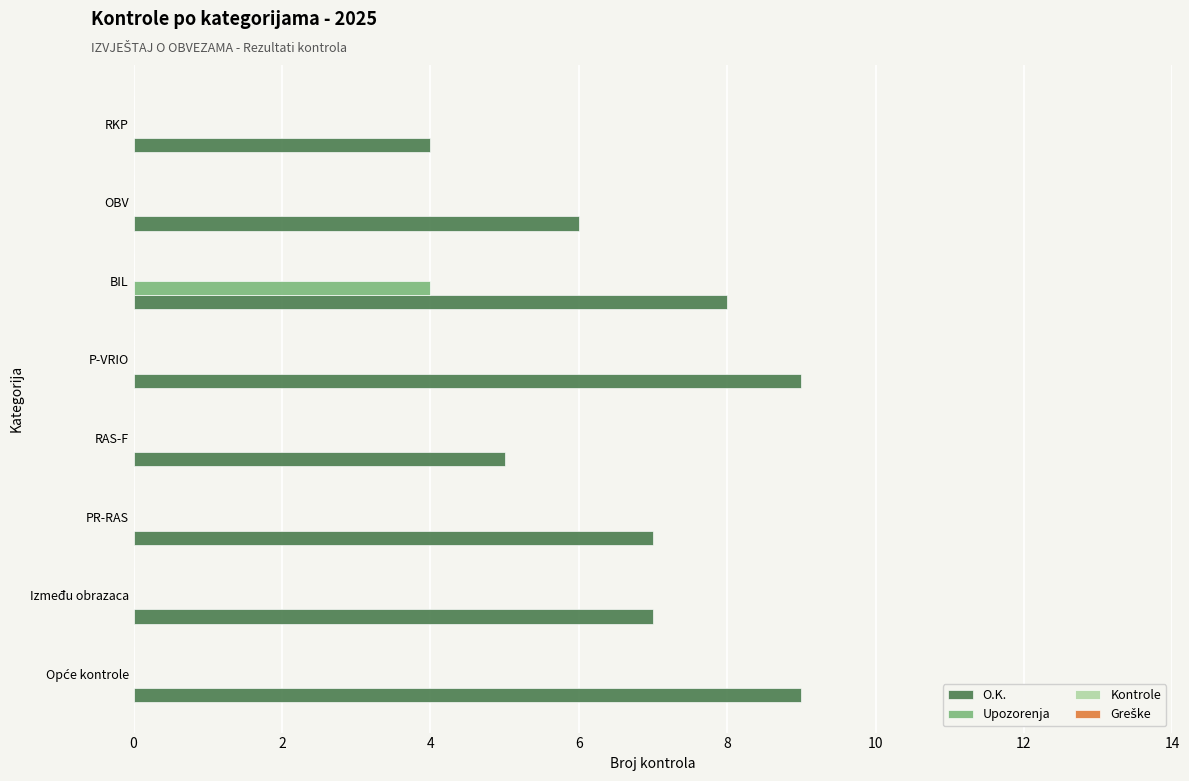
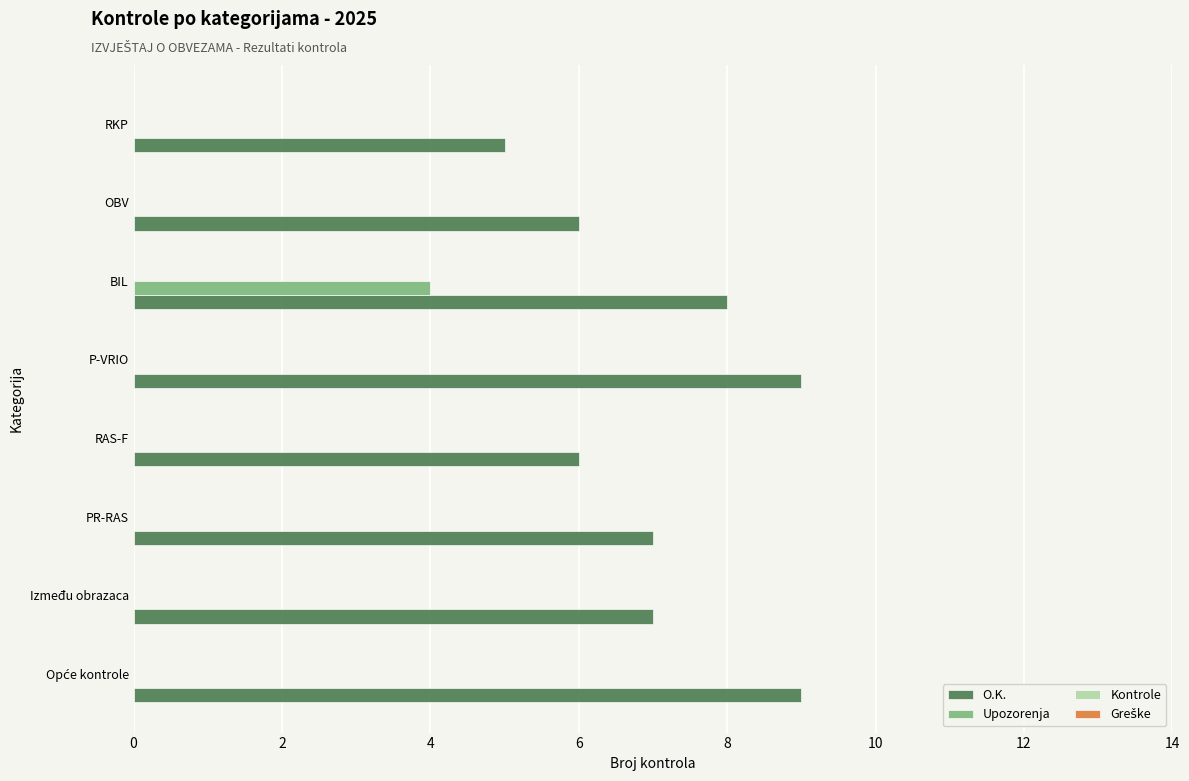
O.K., RKP: 4 -> 5
O.K., RAS-F: 5 -> 6
